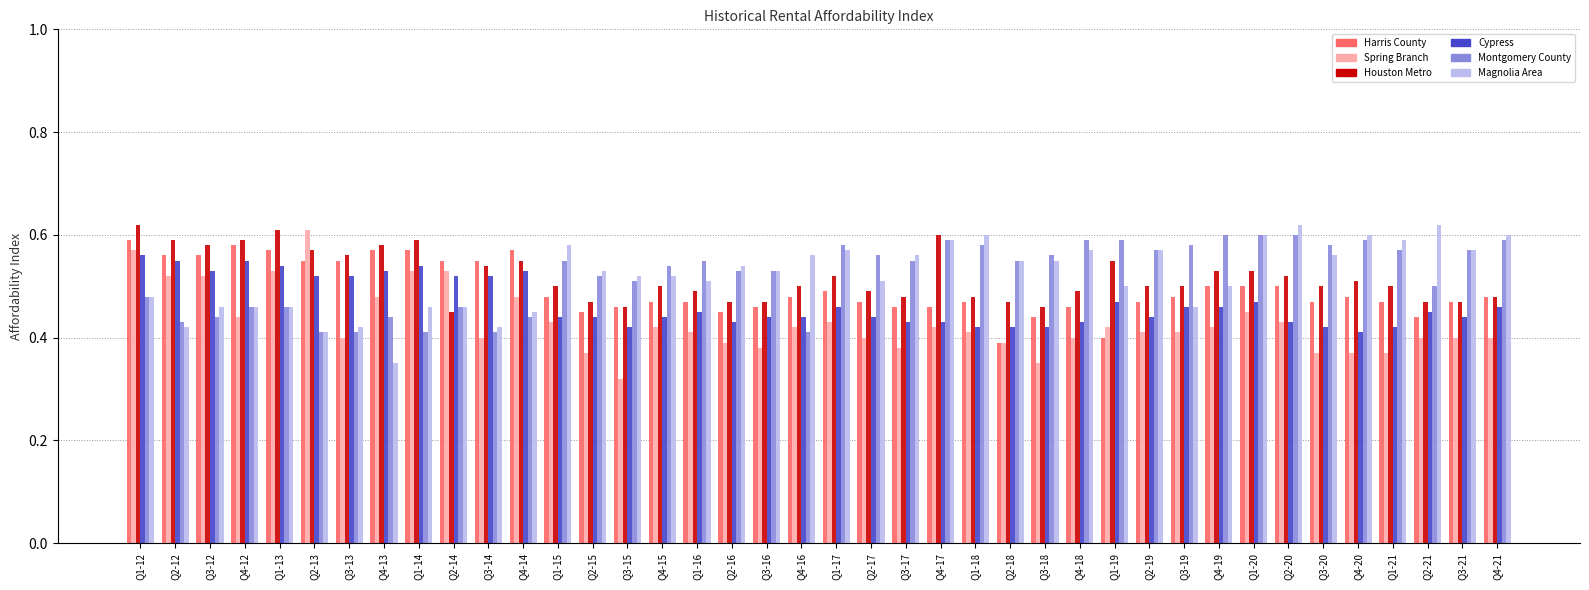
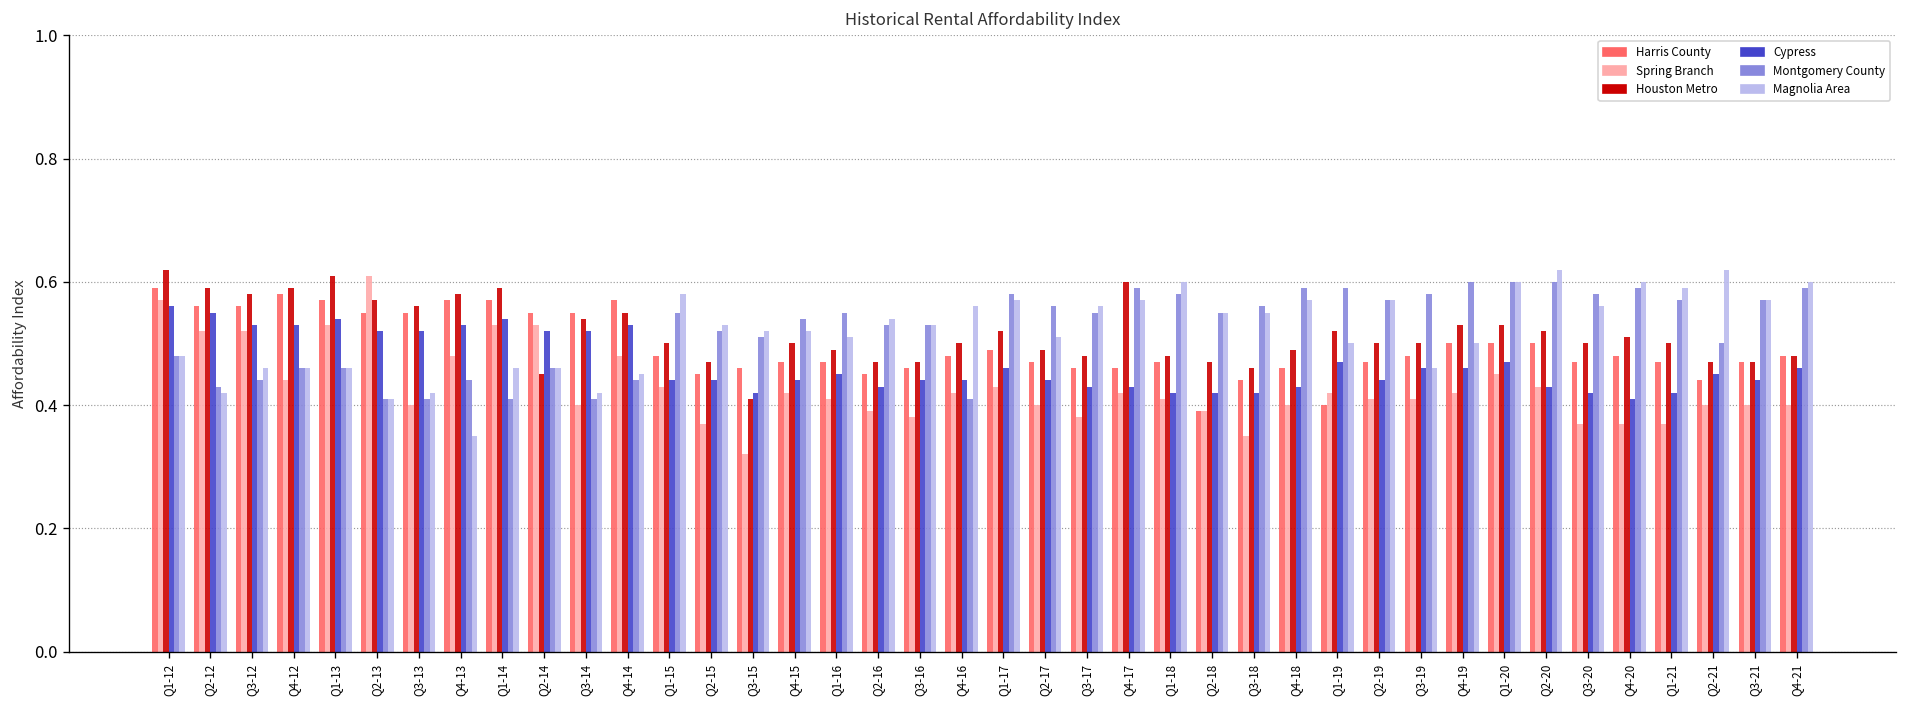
Cypress, Q4-12: 0.55 -> 0.53
Houston Metro, Q3-15: 0.46 -> 0.41
Magnolia Area, Q4-17: 0.59 -> 0.57
Houston Metro, Q1-19: 0.55 -> 0.52
